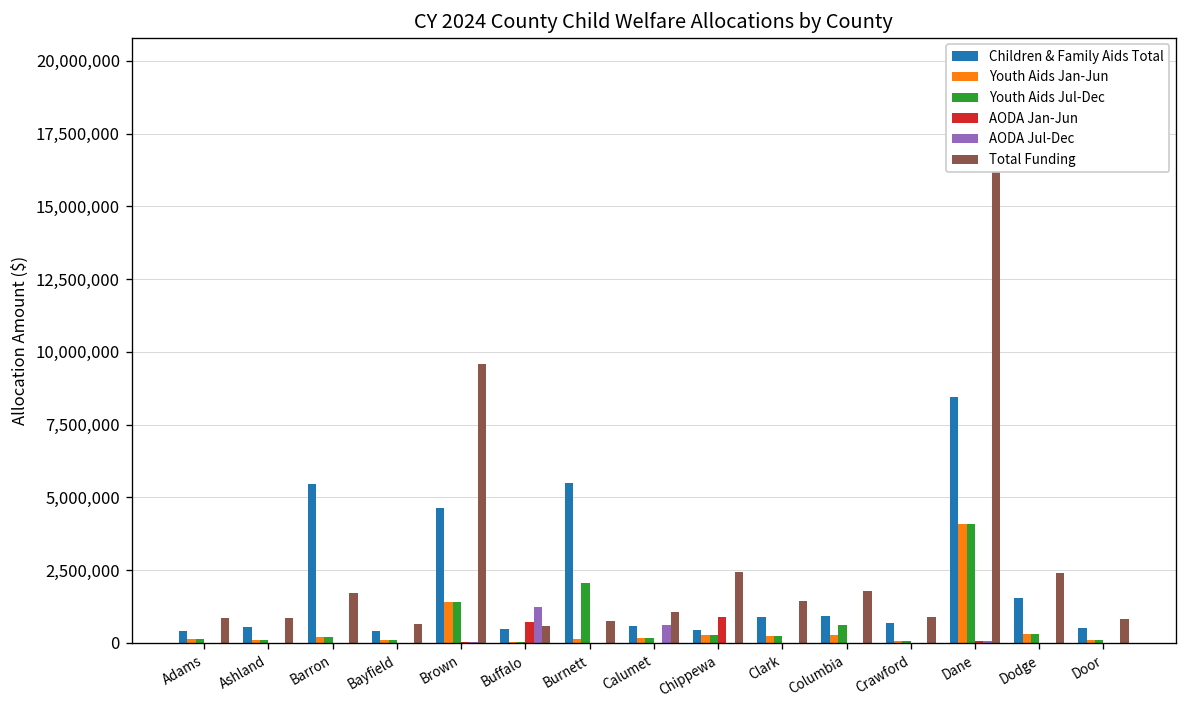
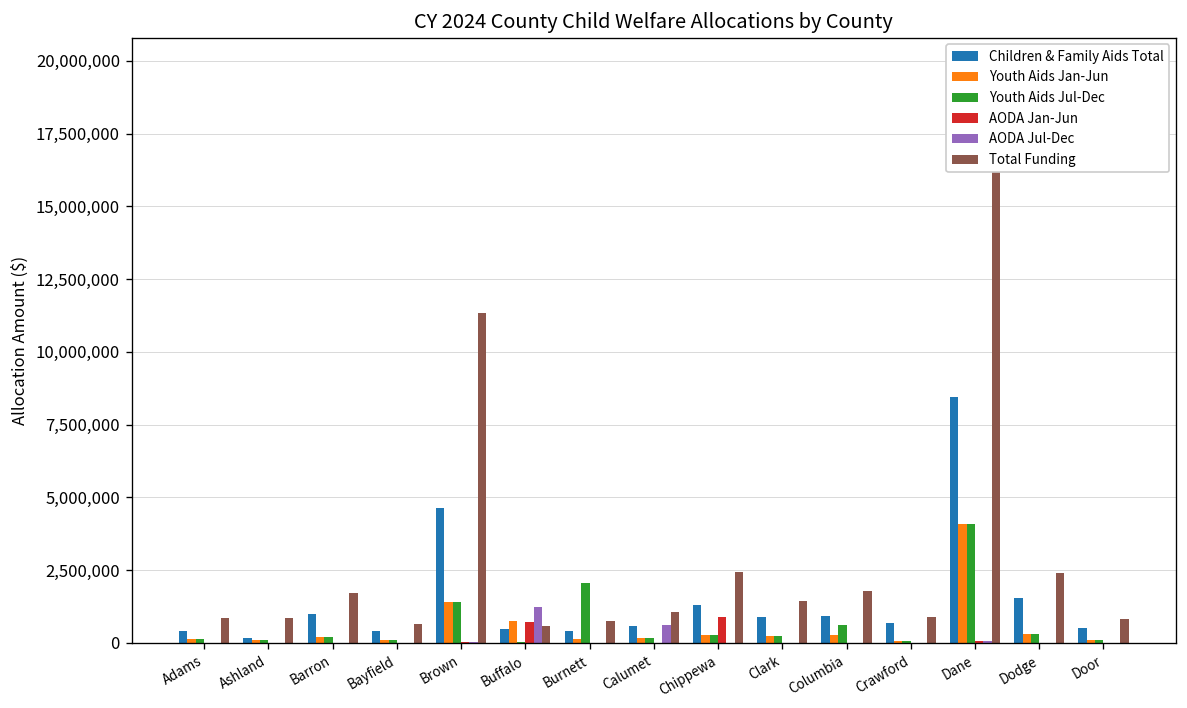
Children & Family Aids Total, Ashland: 500,000 -> 200,000
Children & Family Aids Total, Barron: 5,500,000 -> 1,000,000
Total Funding, Brown: 9,600,000 -> 11,300,000
Youth Aids Jan-Jun, Buffalo: 0 -> 800,000
Children & Family Aids Total, Burnett: 5,500,000 -> 400,000
Children & Family Aids Total, Chippewa: 400,000 -> 1,300,000
